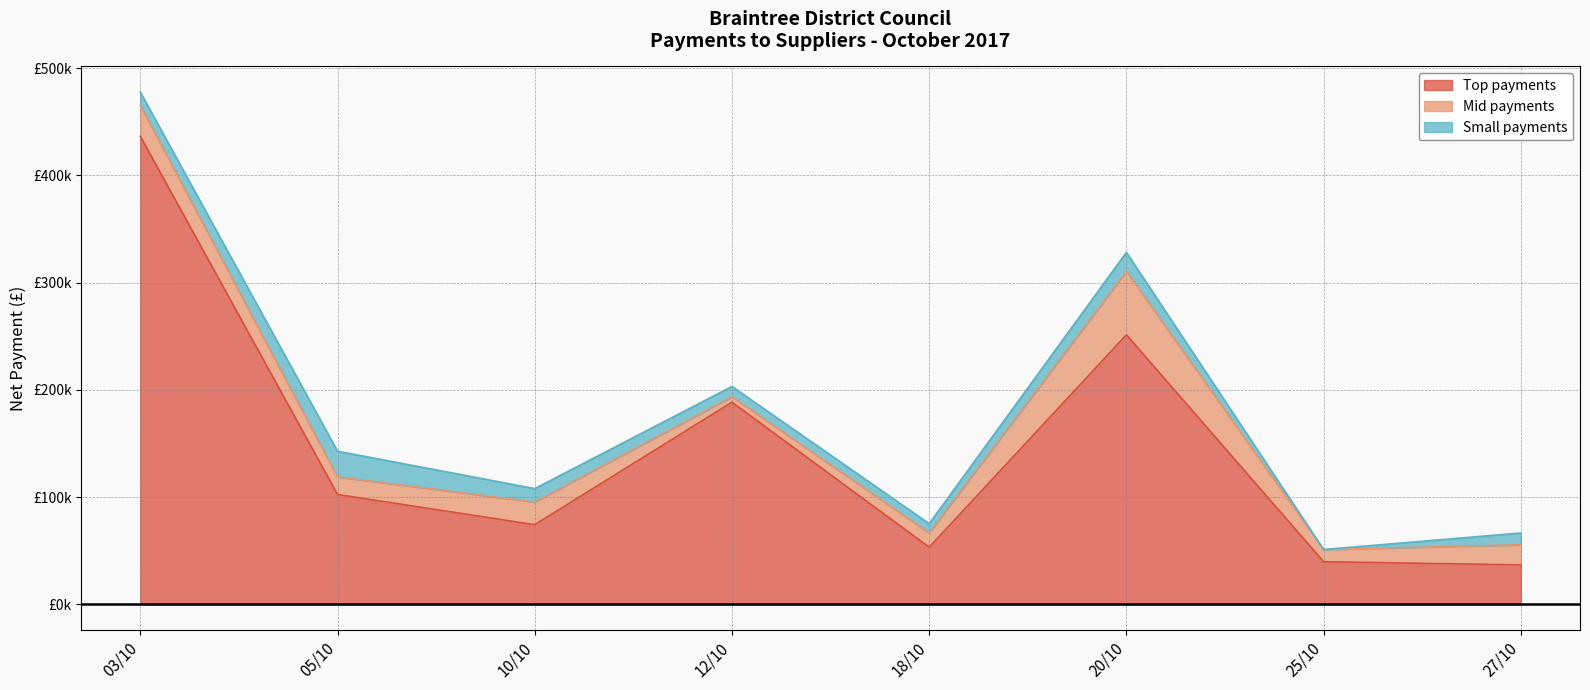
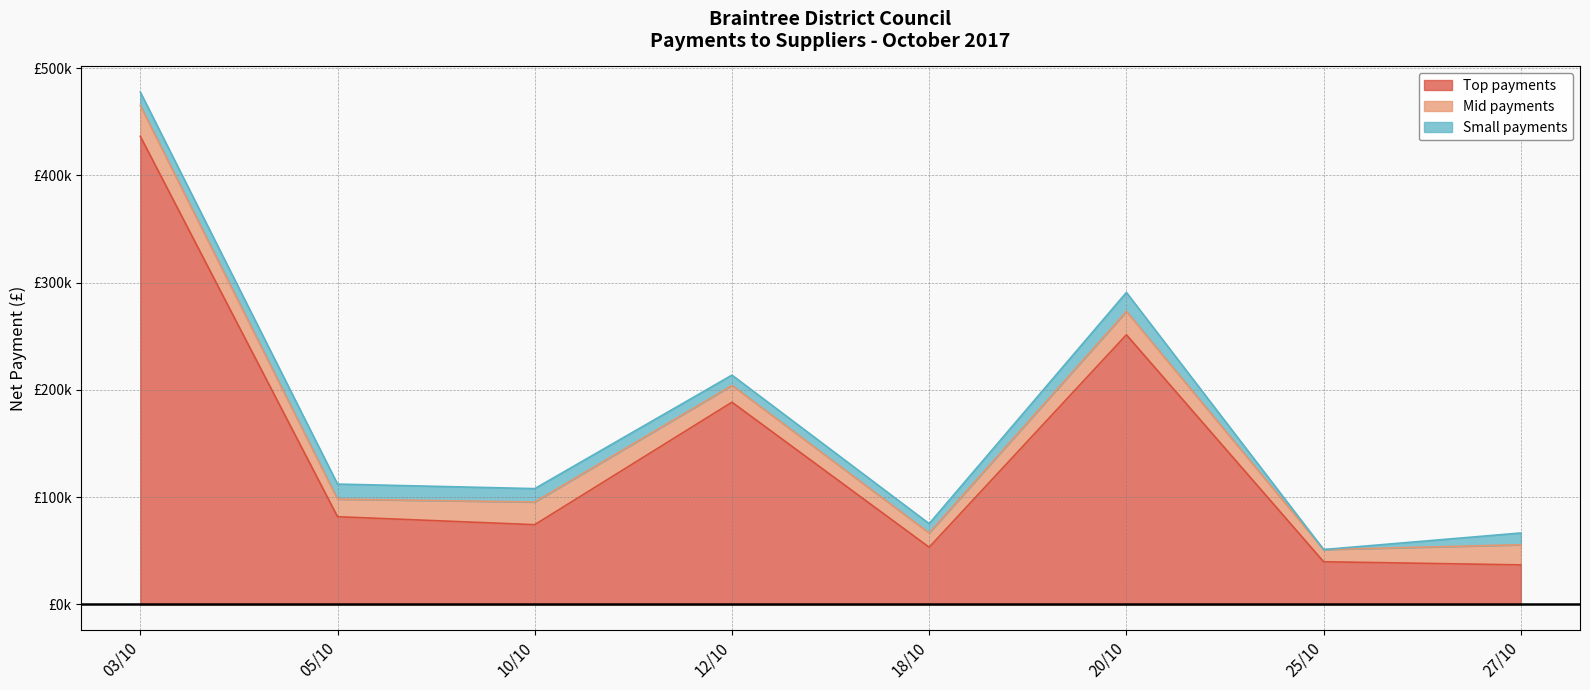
Top payments, 05/10: £102000 -> £82000
Small payments, 05/10: £24000 -> £14000
Mid payments, 12/10: £5000 -> £16000
Mid payments, 20/10: £59000 -> £22000
